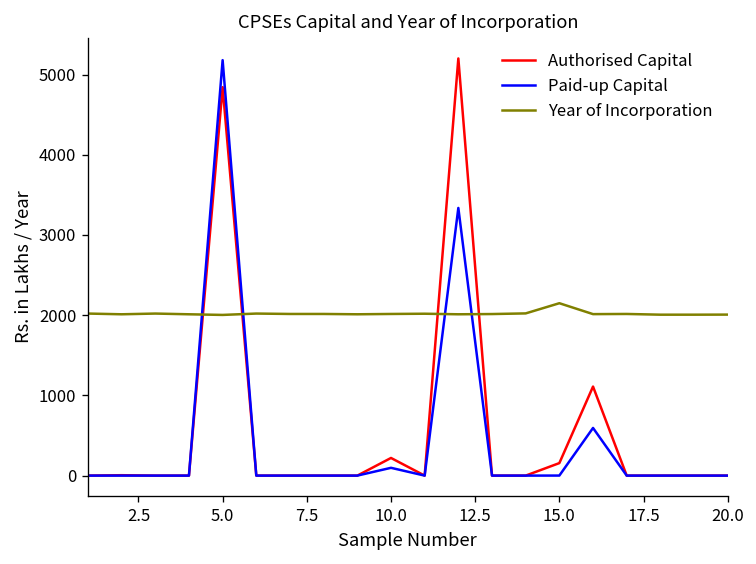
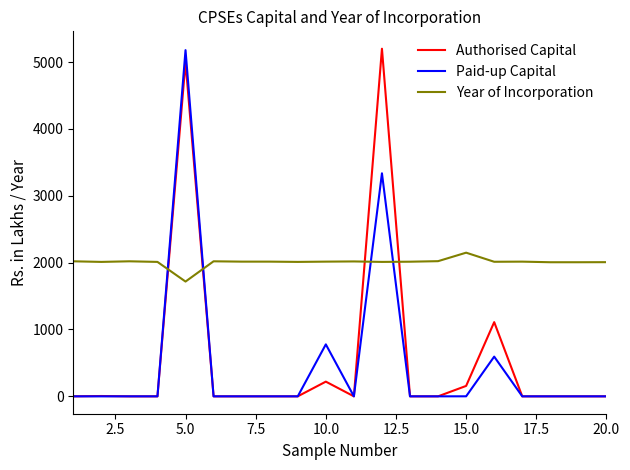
Authorised Capital, 5.0: 4800 -> 5000
Year of Incorporation, 5.0: 2000 -> 1700
Paid-up Capital, 10.0: 100 -> 800
